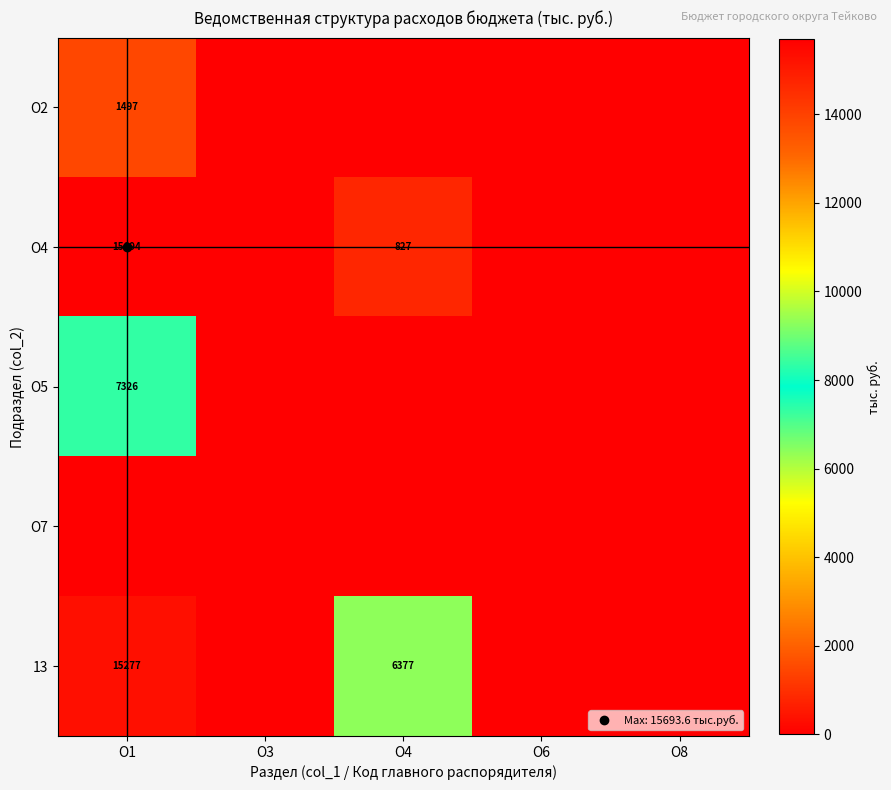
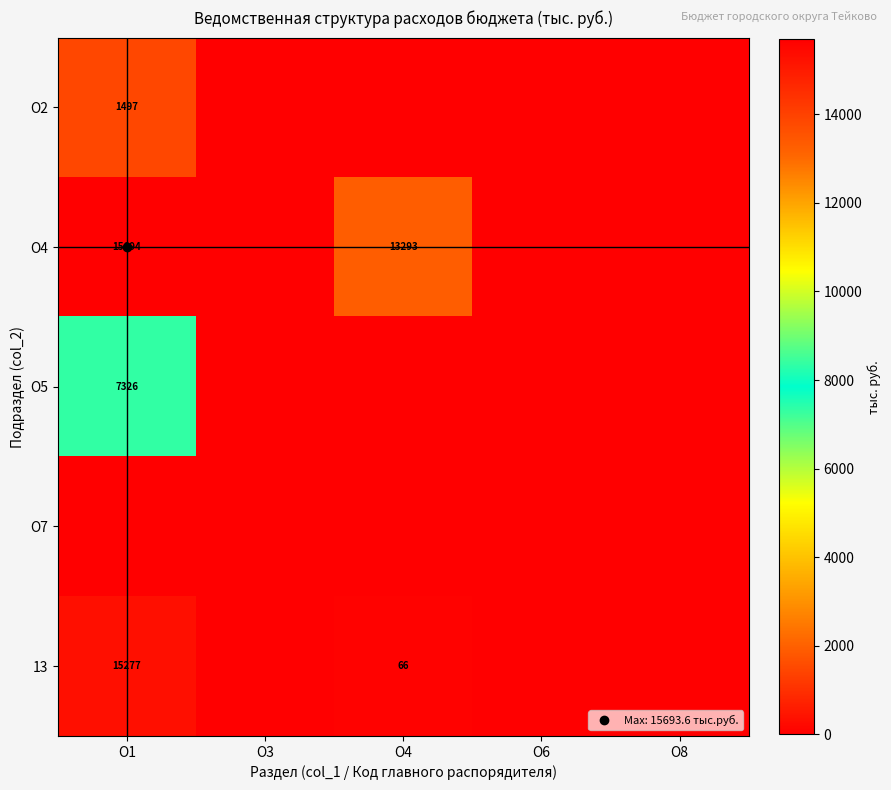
О4, О4: 827 -> 13293
13, О4: 6377 -> 66
